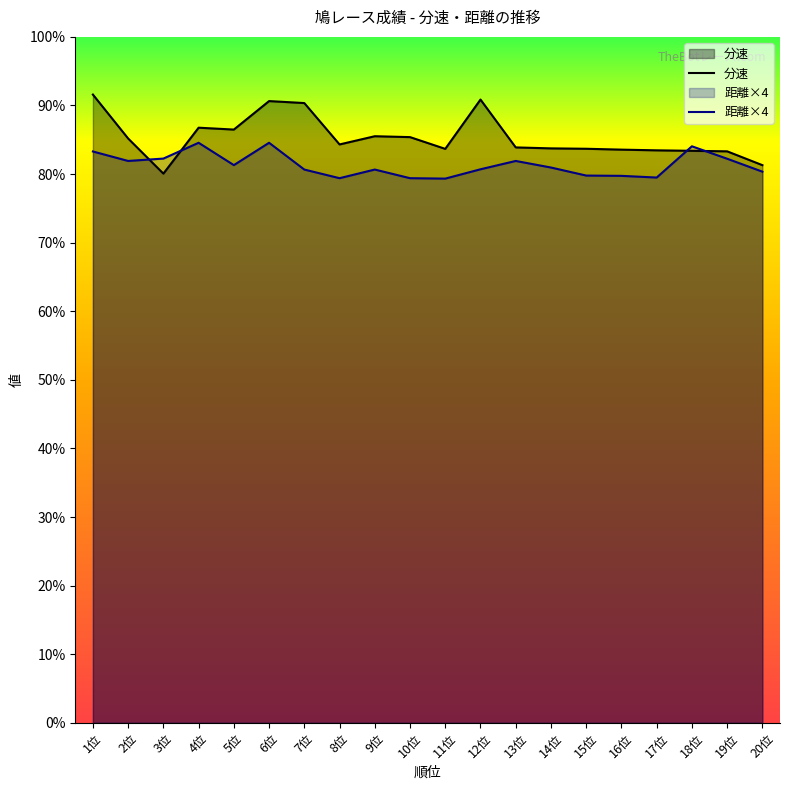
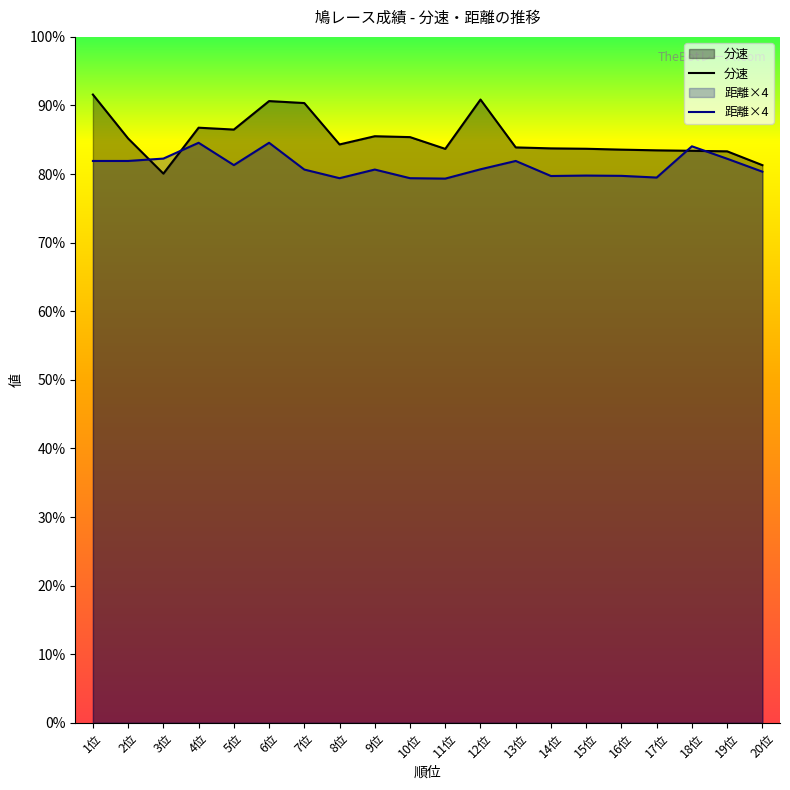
距離×4, 1位: 83% -> 82%
距離×4, 14位: 81% -> 80%
